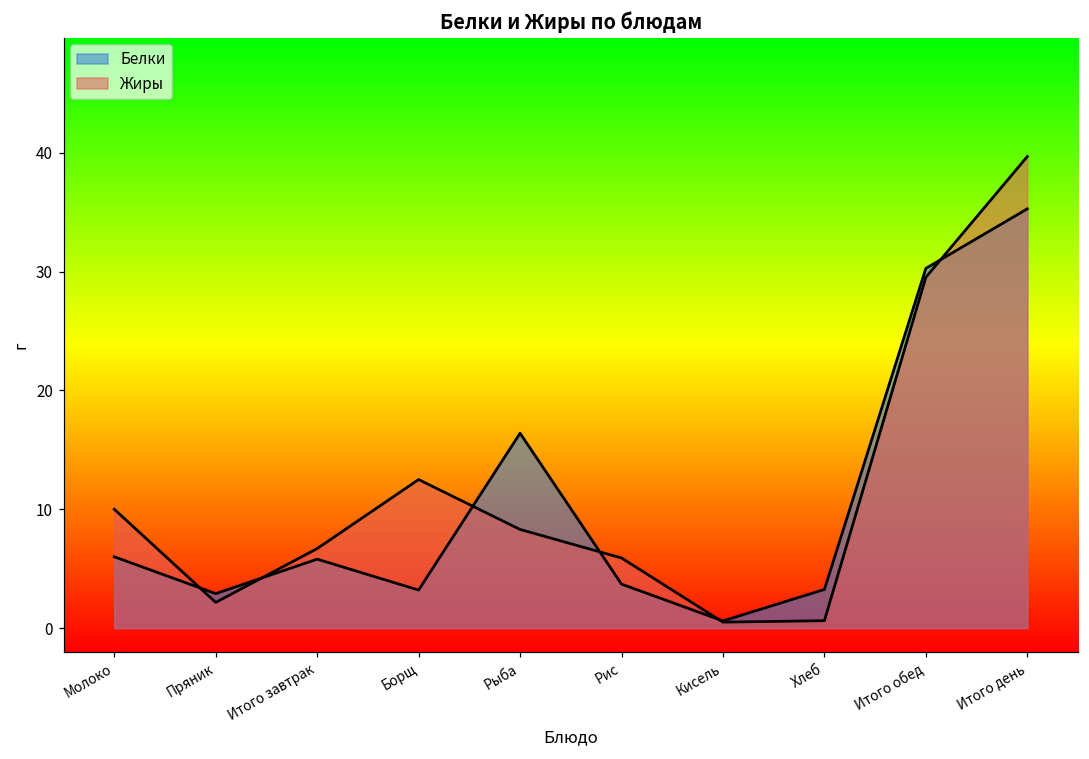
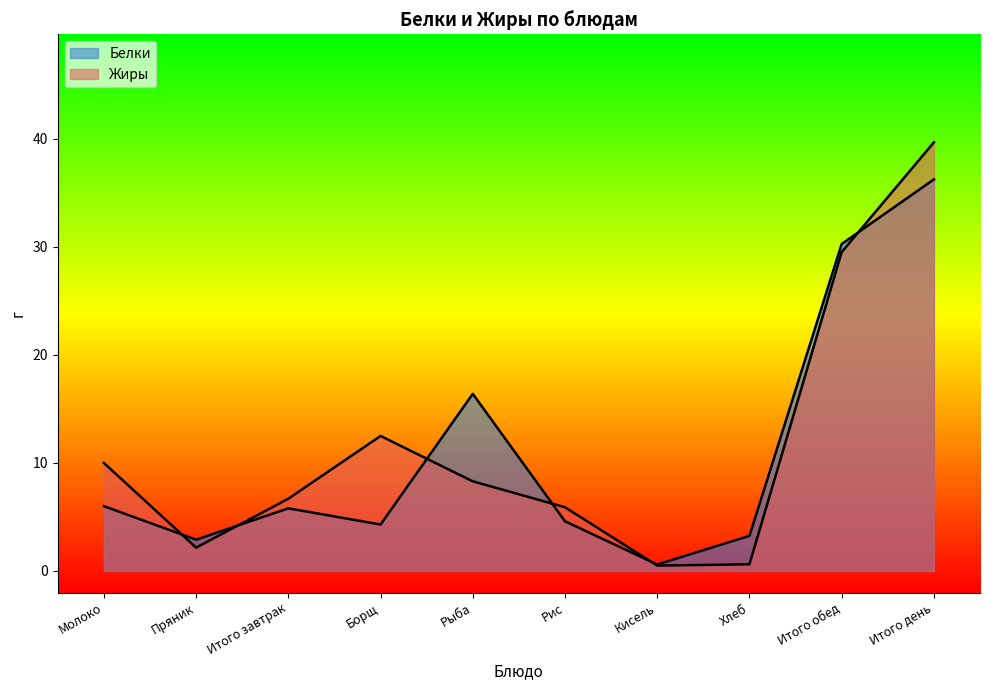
Белки, Борщ: 3.2 -> 4.3
Белки, Рис: 3.7 -> 4.6
Белки, Итого день: 35.3 -> 36.3
